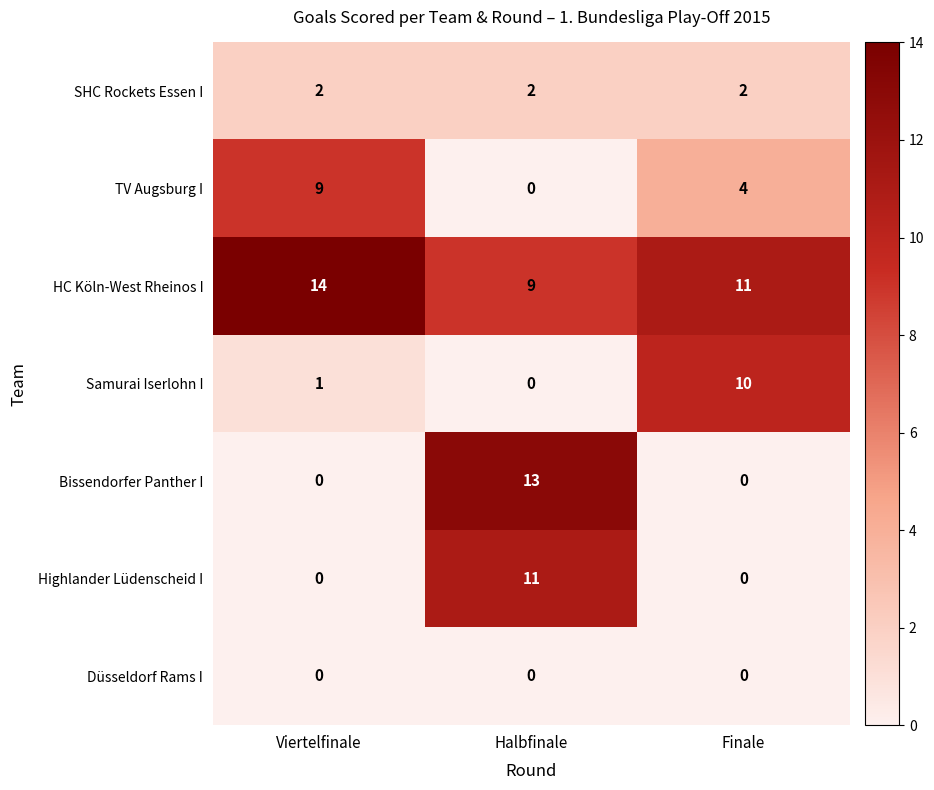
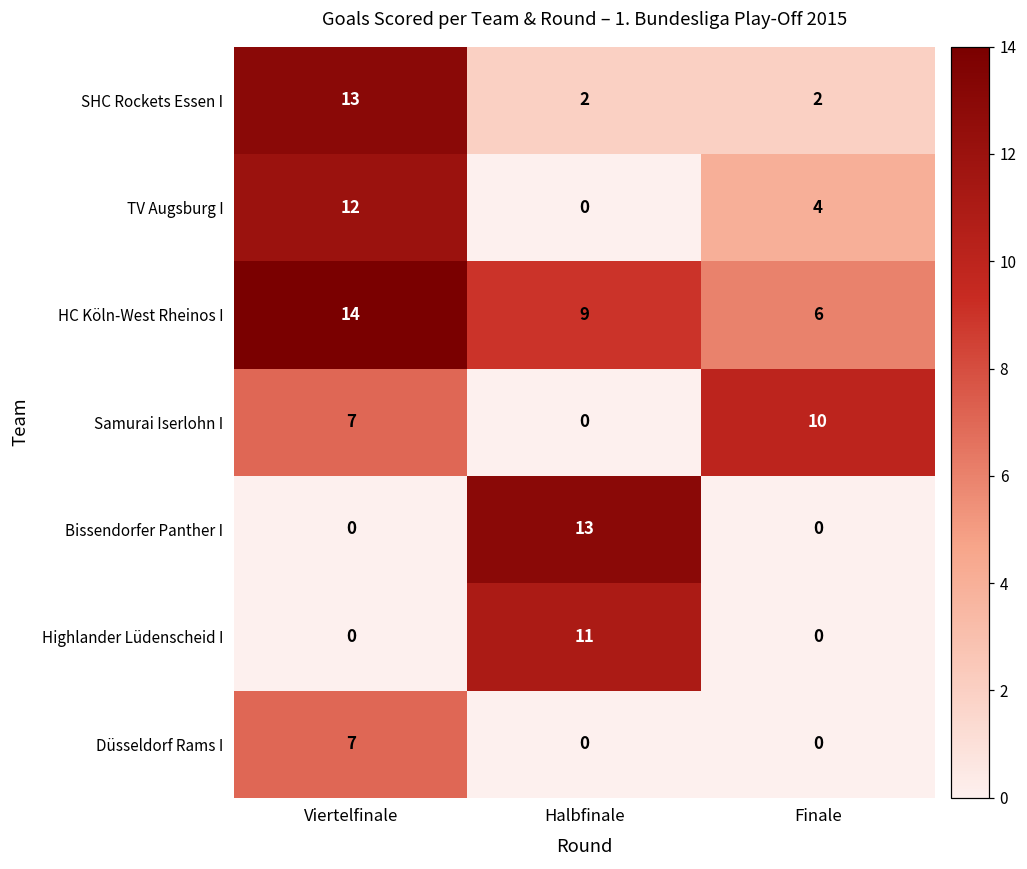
SHC Rockets Essen I, Viertelfinale: 2 -> 13
TV Augsburg I, Viertelfinale: 9 -> 12
HC Köln-West Rheinos I, Finale: 11 -> 6
Samurai Iserlohn I, Viertelfinale: 1 -> 7
Düsseldorf Rams I, Viertelfinale: 0 -> 7
